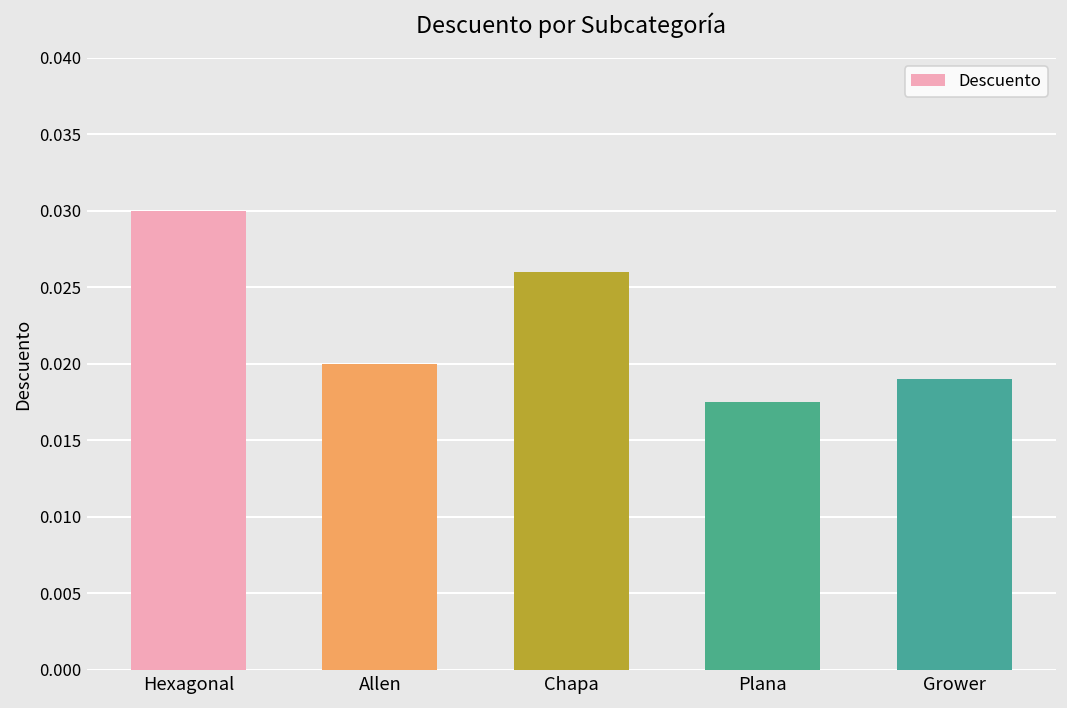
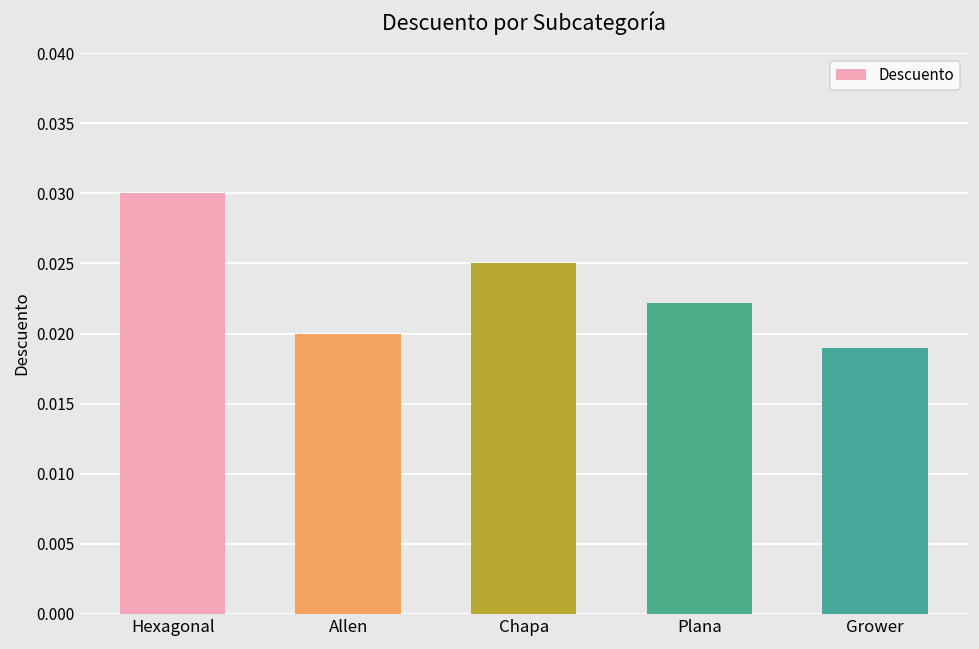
Chapa: 0.026 -> 0.025
Plana: 0.0175 -> 0.0222
